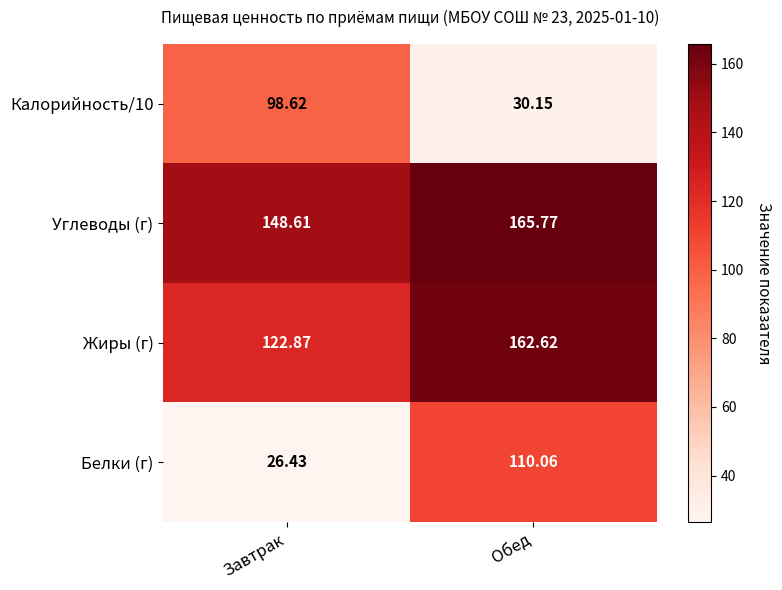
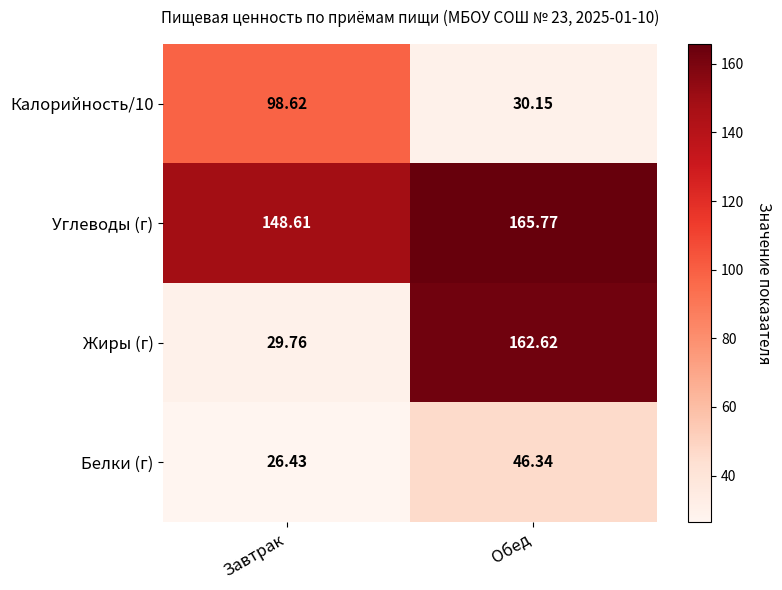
Жиры (г), Завтрак: 122.87 -> 29.76
Белки (г), Обед: 110.06 -> 46.34
